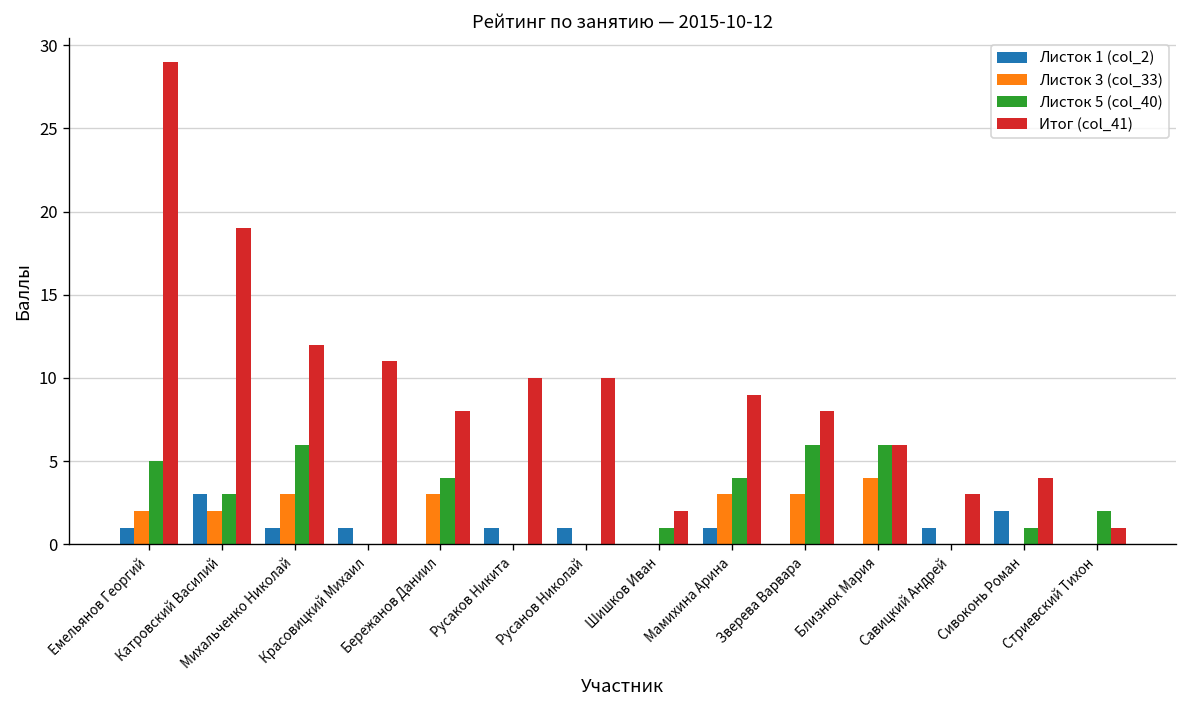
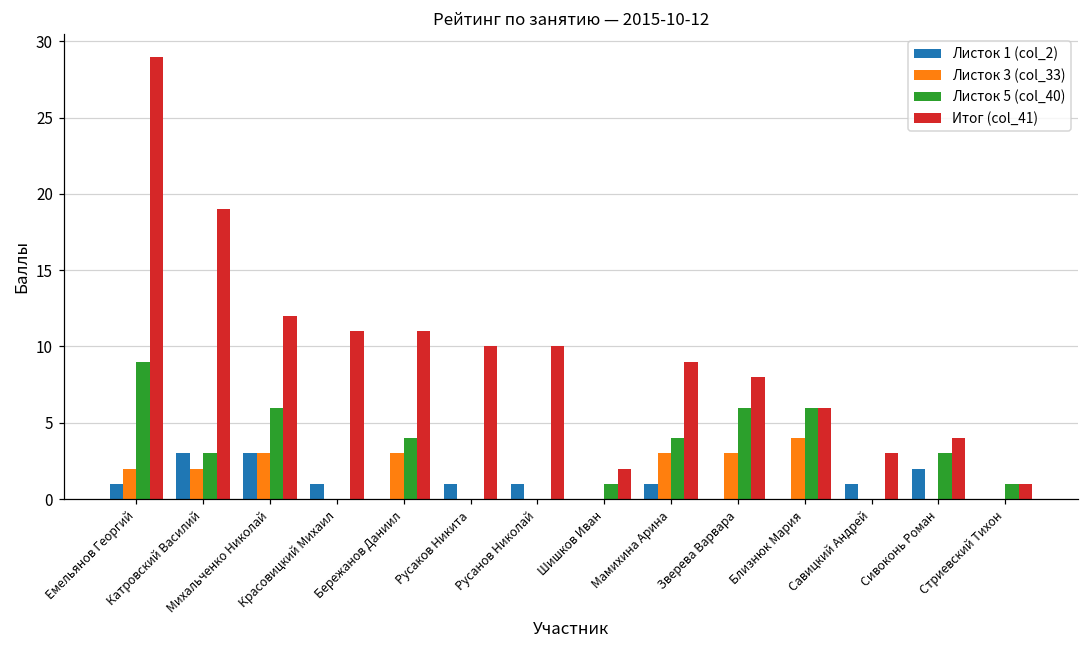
Листок 5 (col_40), Емельянов Георгий: 5 -> 9
Листок 1 (col_2), Михальченко Николай: 1 -> 3
Итог (col_41), Бережанов Даниил: 8 -> 11
Листок 5 (col_40), Сивоконь Роман: 1 -> 3
Листок 5 (col_40), Стриевский Тихон: 2 -> 1
